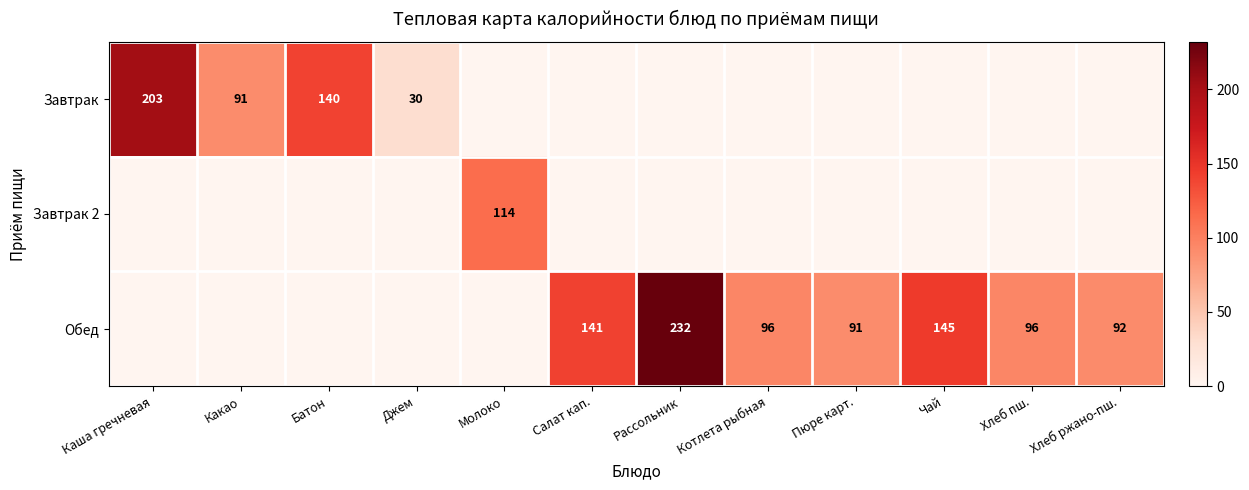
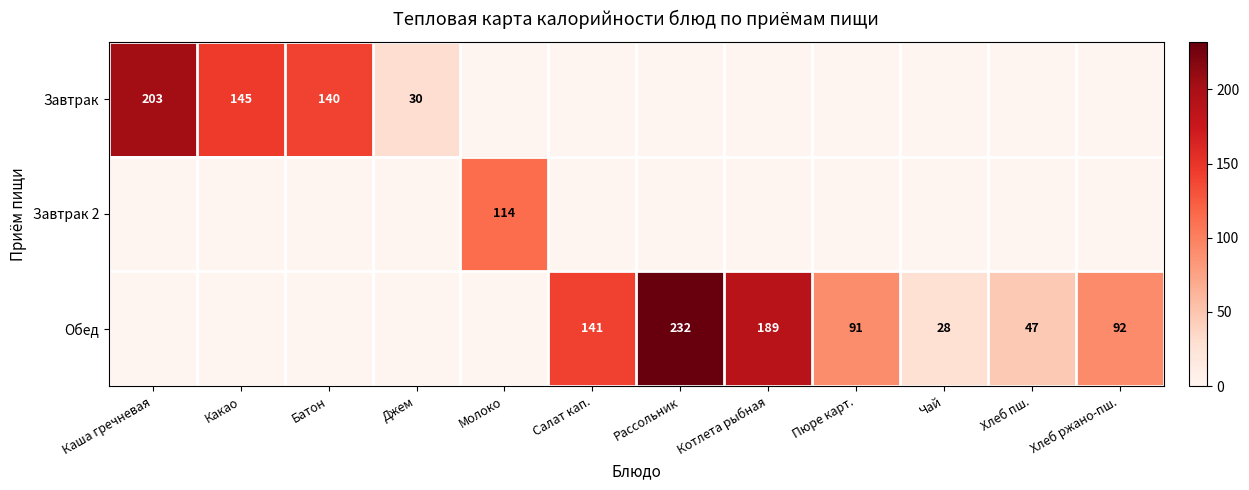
Завтрак, Какао: 91 -> 145
Обед, Котлета рыбная: 96 -> 189
Обед, Чай: 145 -> 28
Обед, Хлеб пш.: 96 -> 47
